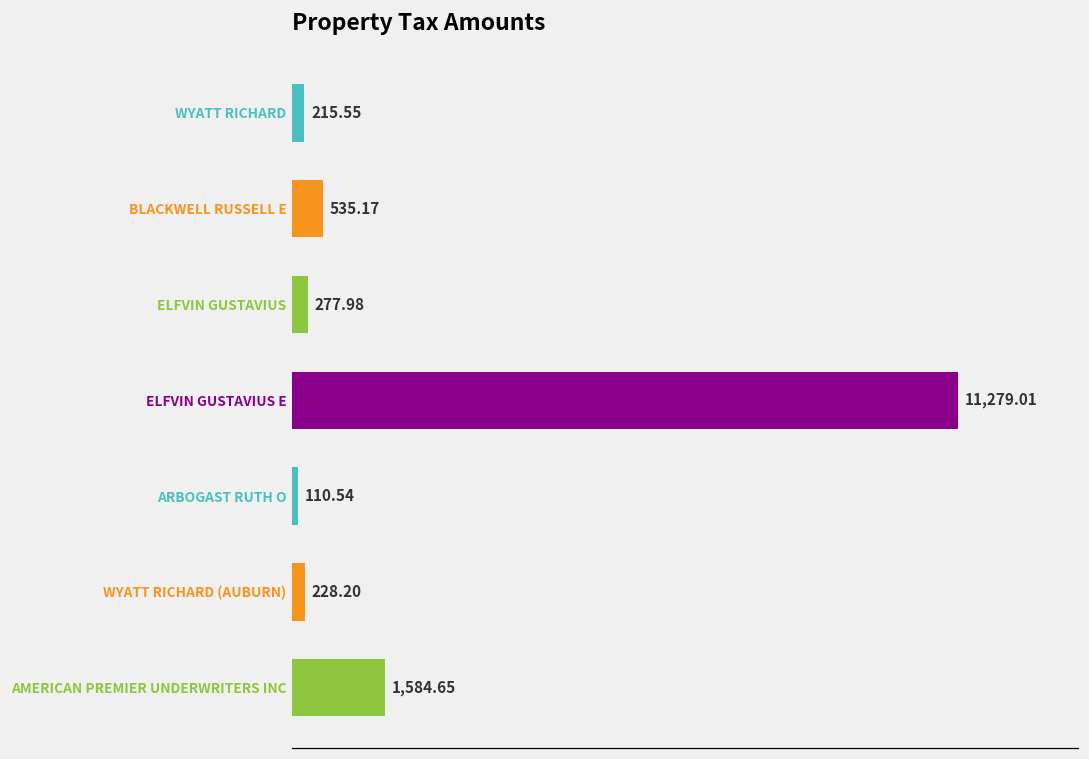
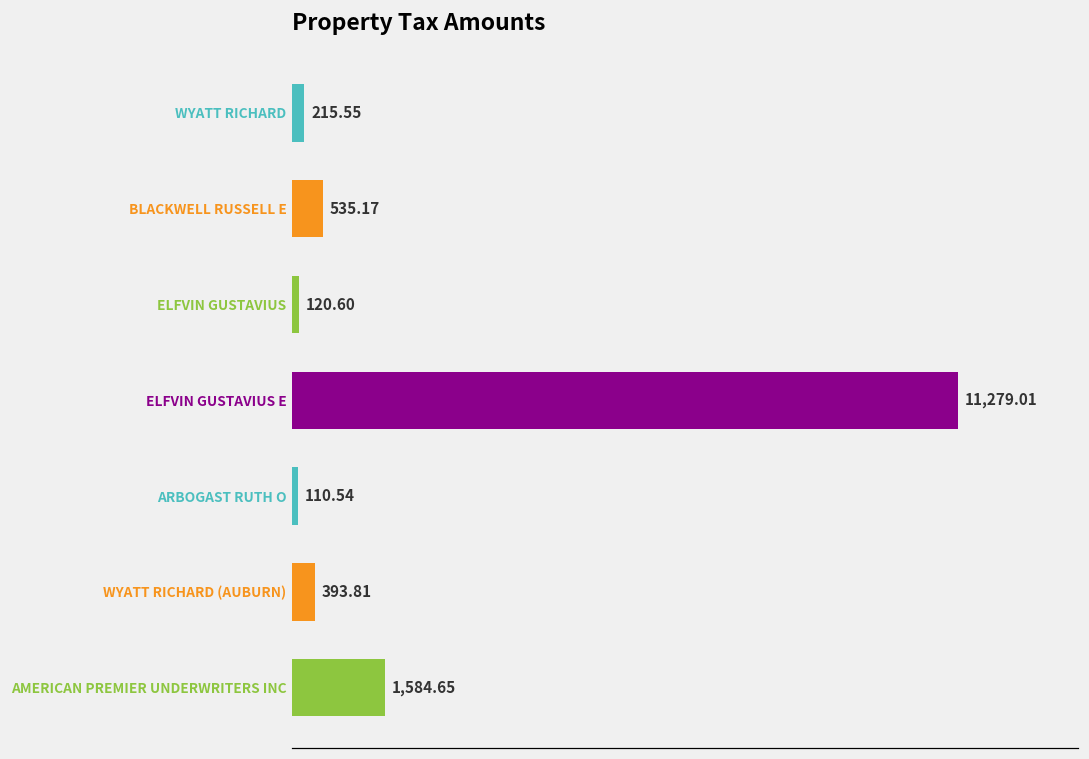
ELFVIN GUSTAVIUS: 277.98 -> 120.60
WYATT RICHARD (AUBURN): 228.20 -> 393.81
